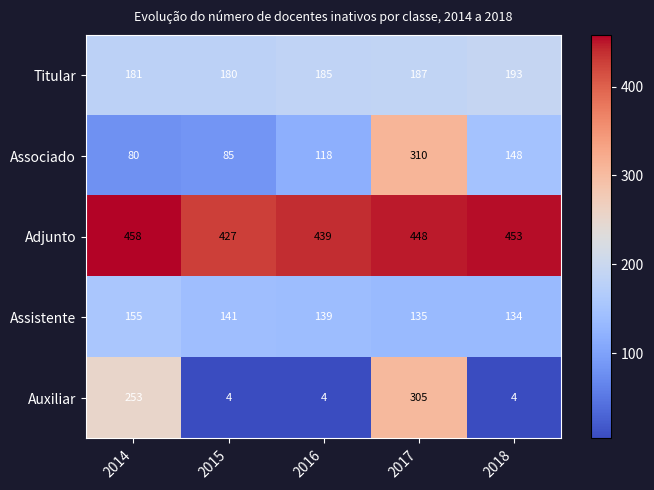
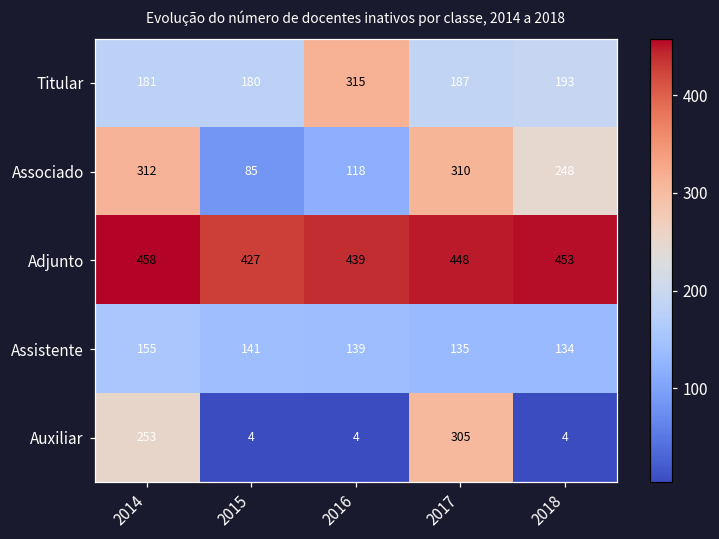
Titular, 2016: 185 -> 315
Associado, 2014: 80 -> 312
Associado, 2018: 148 -> 248
